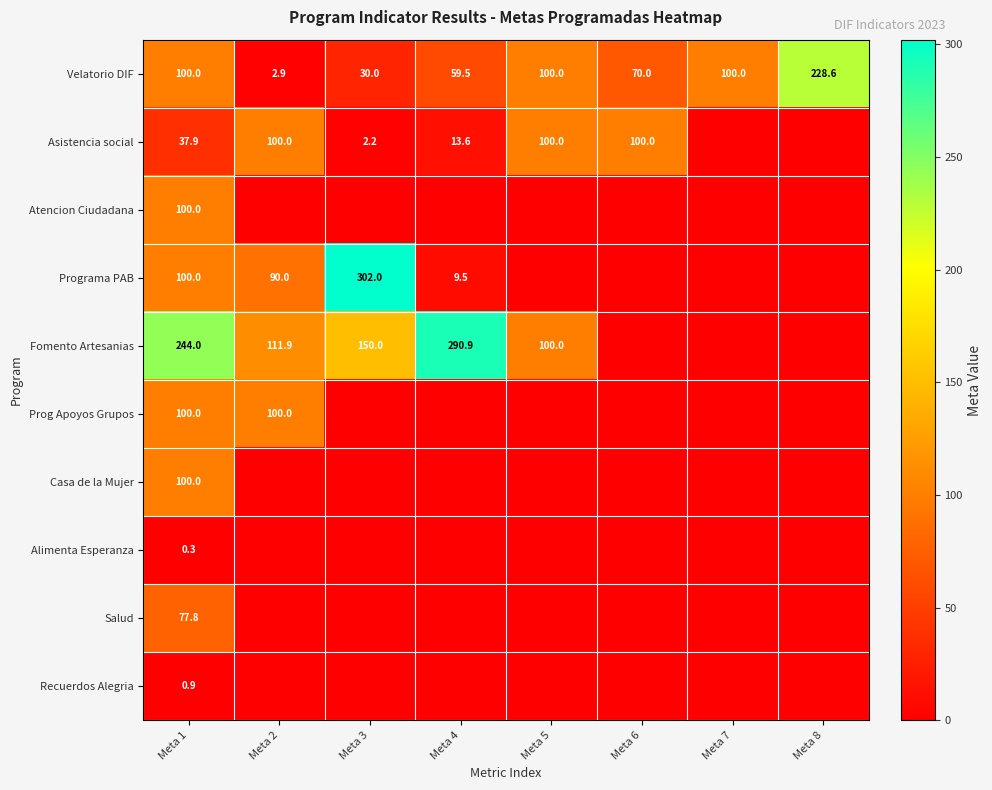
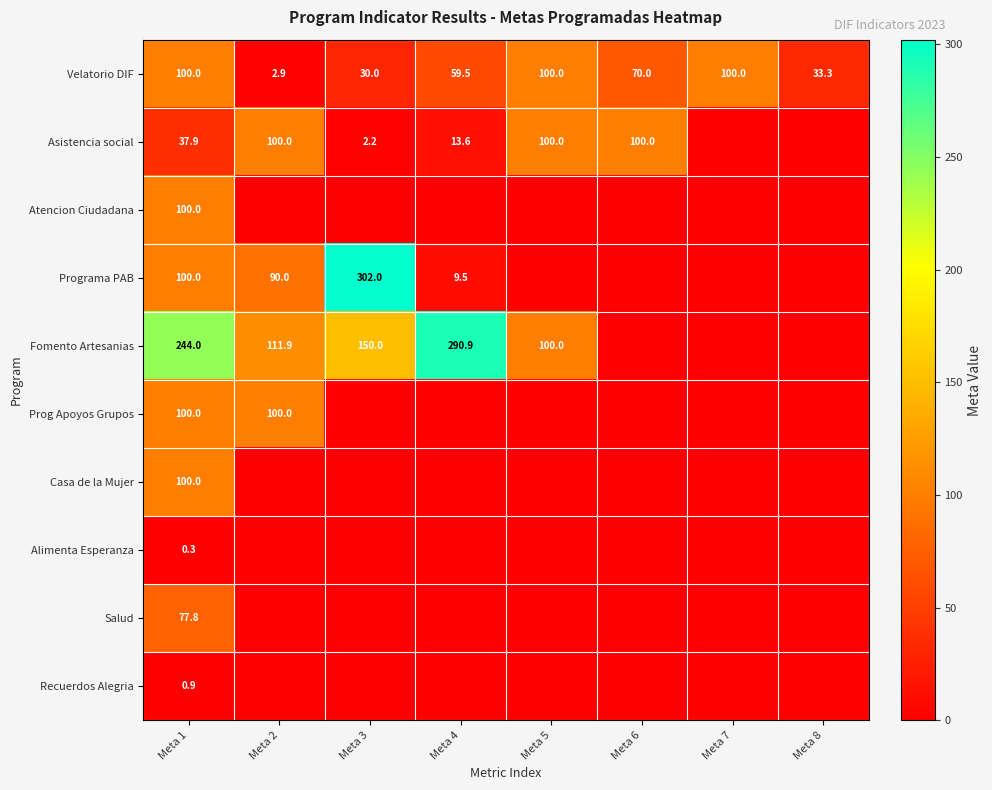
Velatorio DIF, Meta 8: 228.6 -> 33.3
